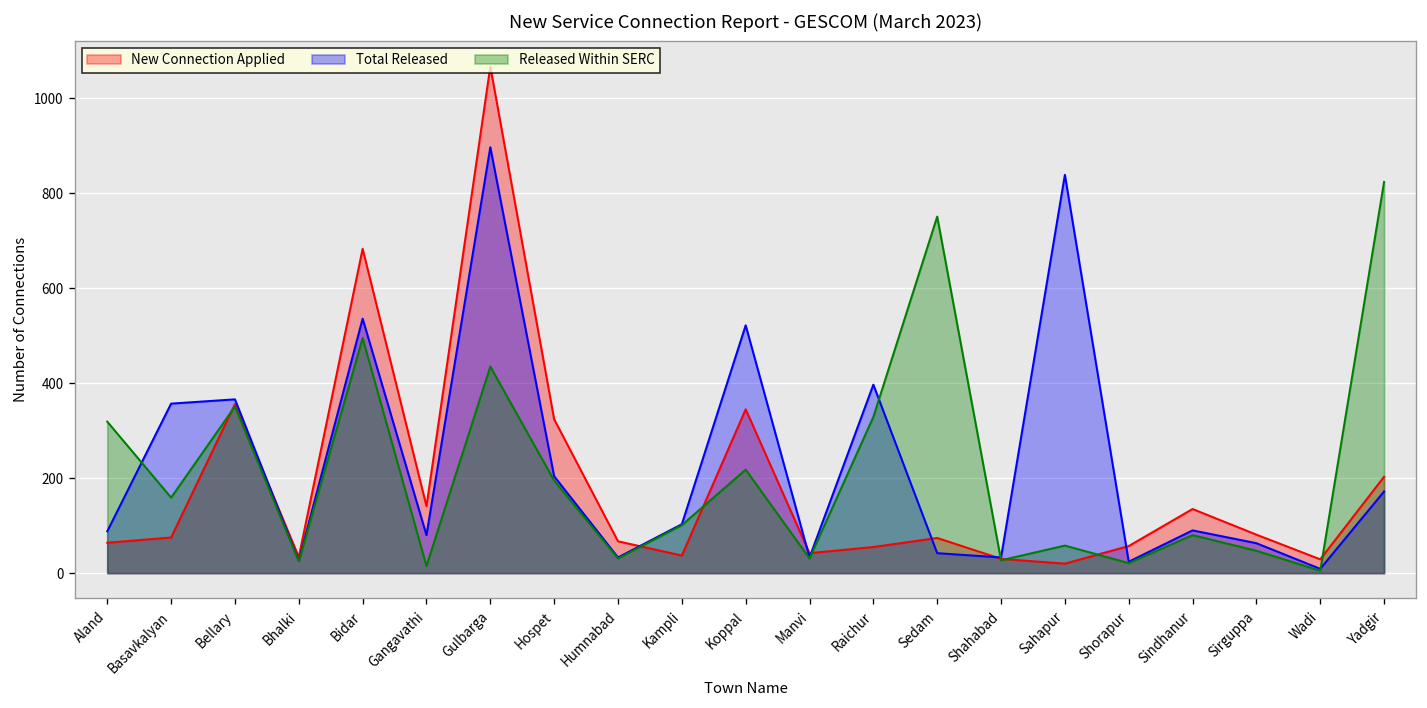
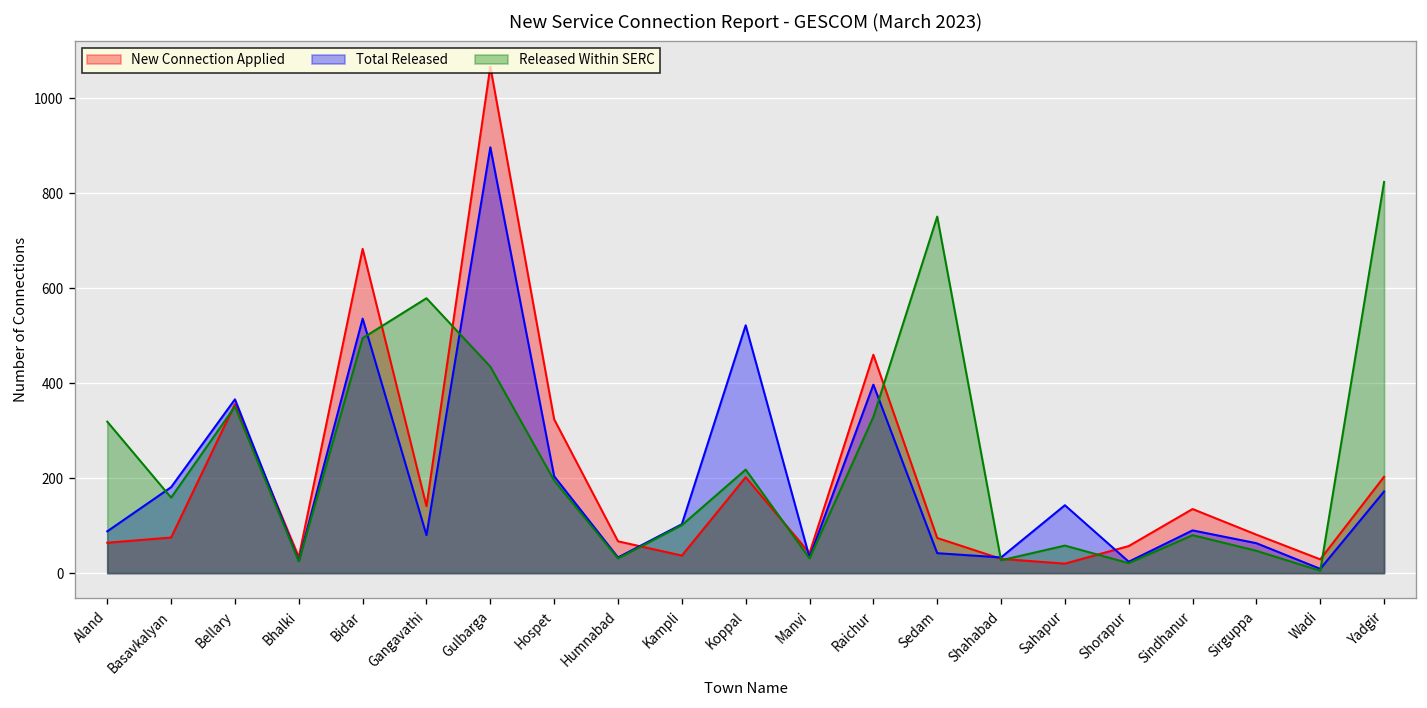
Total Released, Basavkalyan: 360 -> 180
Released Within SERC, Gangavathi: 20 -> 580
New Connection Applied, Koppal: 350 -> 200
New Connection Applied, Raichur: 60 -> 460
Total Released, Sahapur: 840 -> 140
